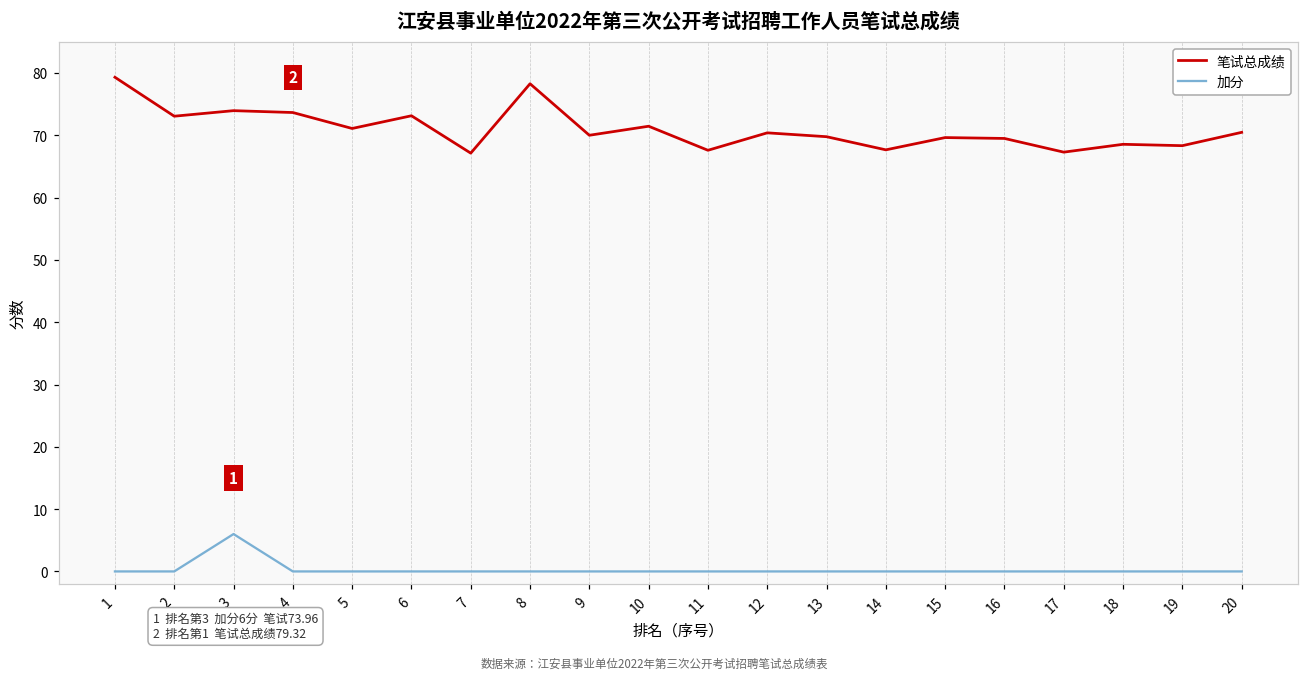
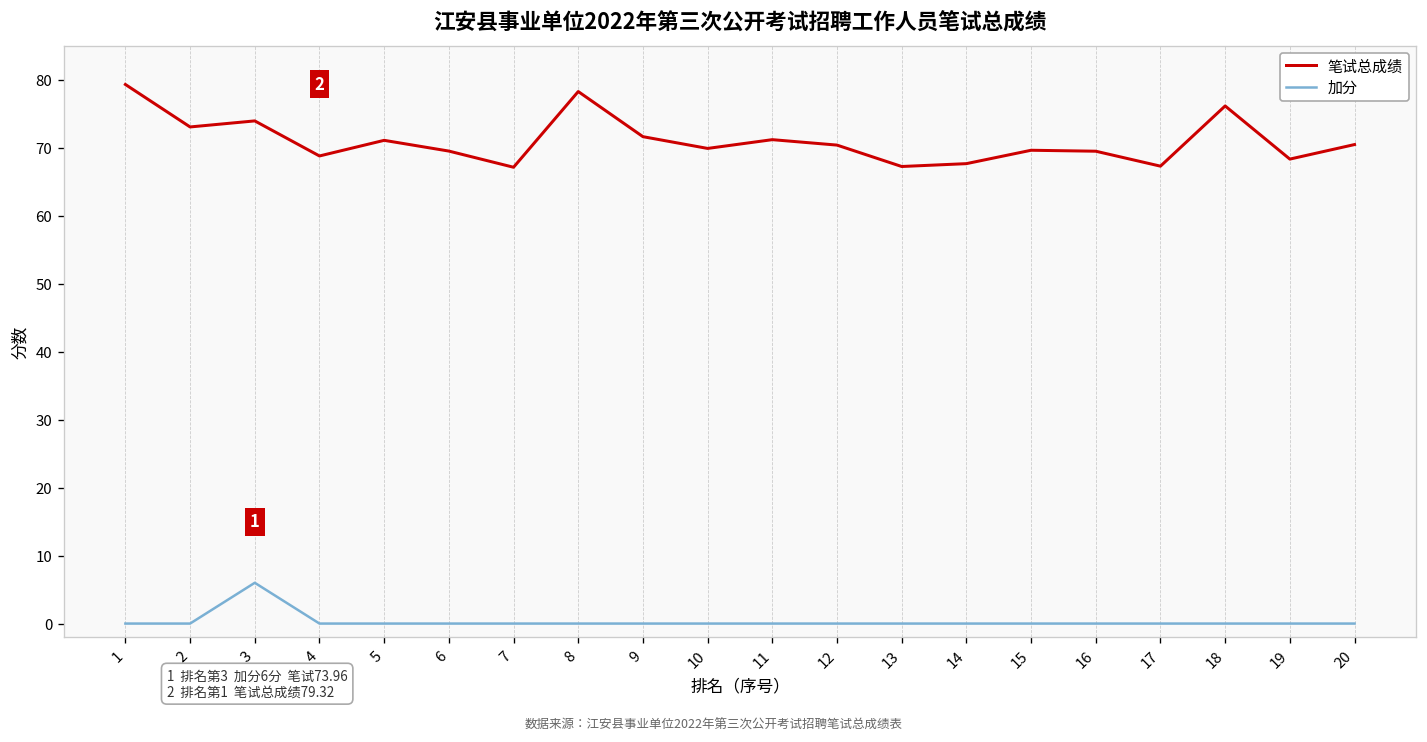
笔试总成绩, 4: 74 -> 69
笔试总成绩, 6: 73 -> 70
笔试总成绩, 9: 70 -> 72
笔试总成绩, 10: 71 -> 70
笔试总成绩, 11: 68 -> 71
笔试总成绩, 13: 70 -> 67
笔试总成绩, 18: 69 -> 76
